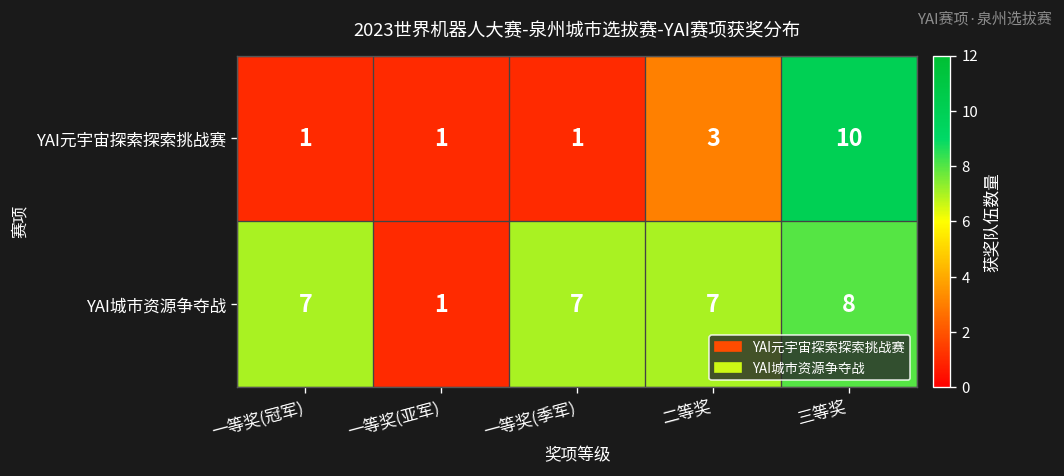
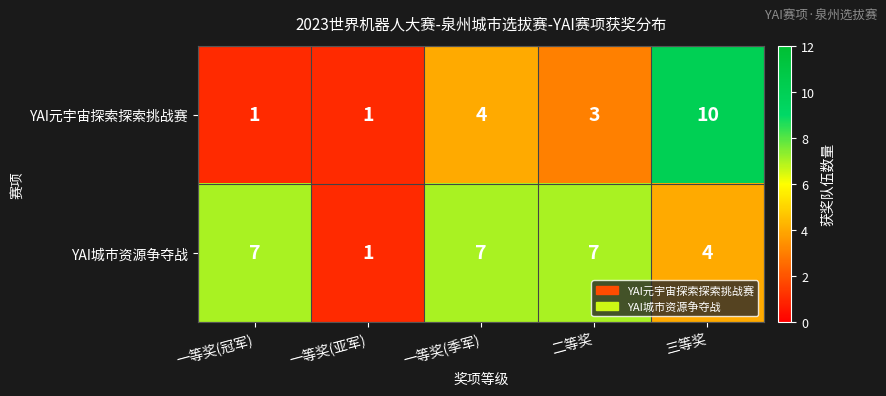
YAI元宇宙探索探索挑战赛, 一等奖(季军): 1 -> 4
YAI城市资源争夺战, 三等奖: 8 -> 4
